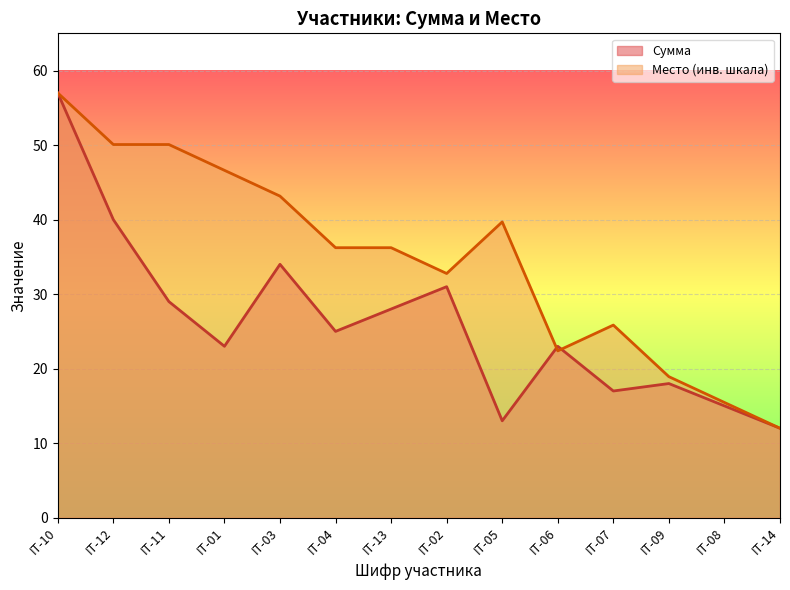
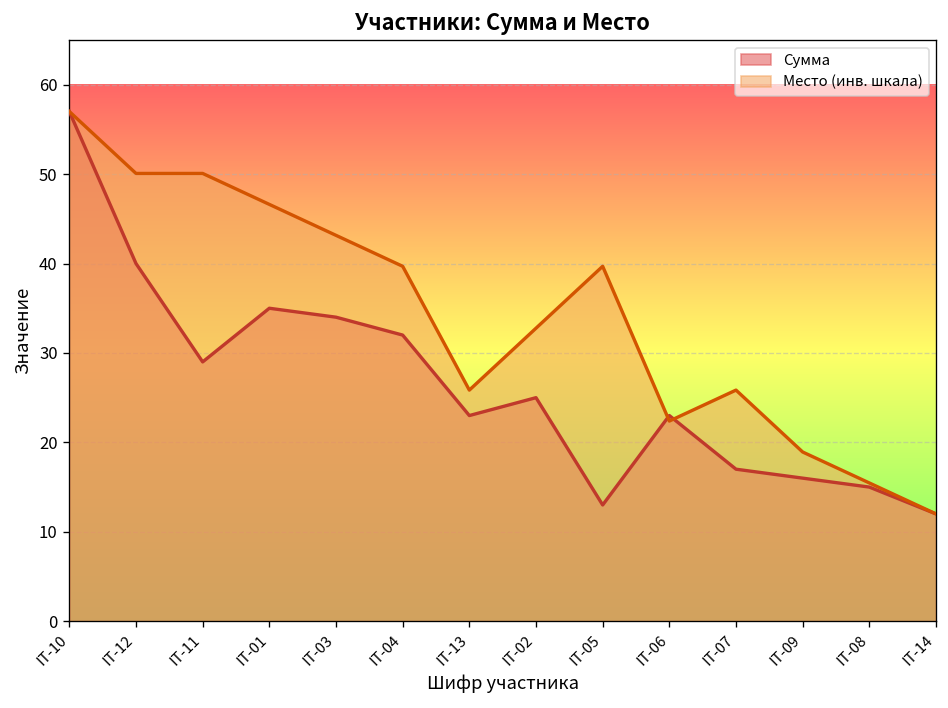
Сумма, IT-01: 23 -> 35
Сумма, IT-04: 25 -> 32
Место (инв. шкала), IT-04: 36 -> 40
Сумма, IT-13: 28 -> 23
Место (инв. шкала), IT-13: 36 -> 26
Сумма, IT-02: 31 -> 25
Сумма, IT-09: 18 -> 16
